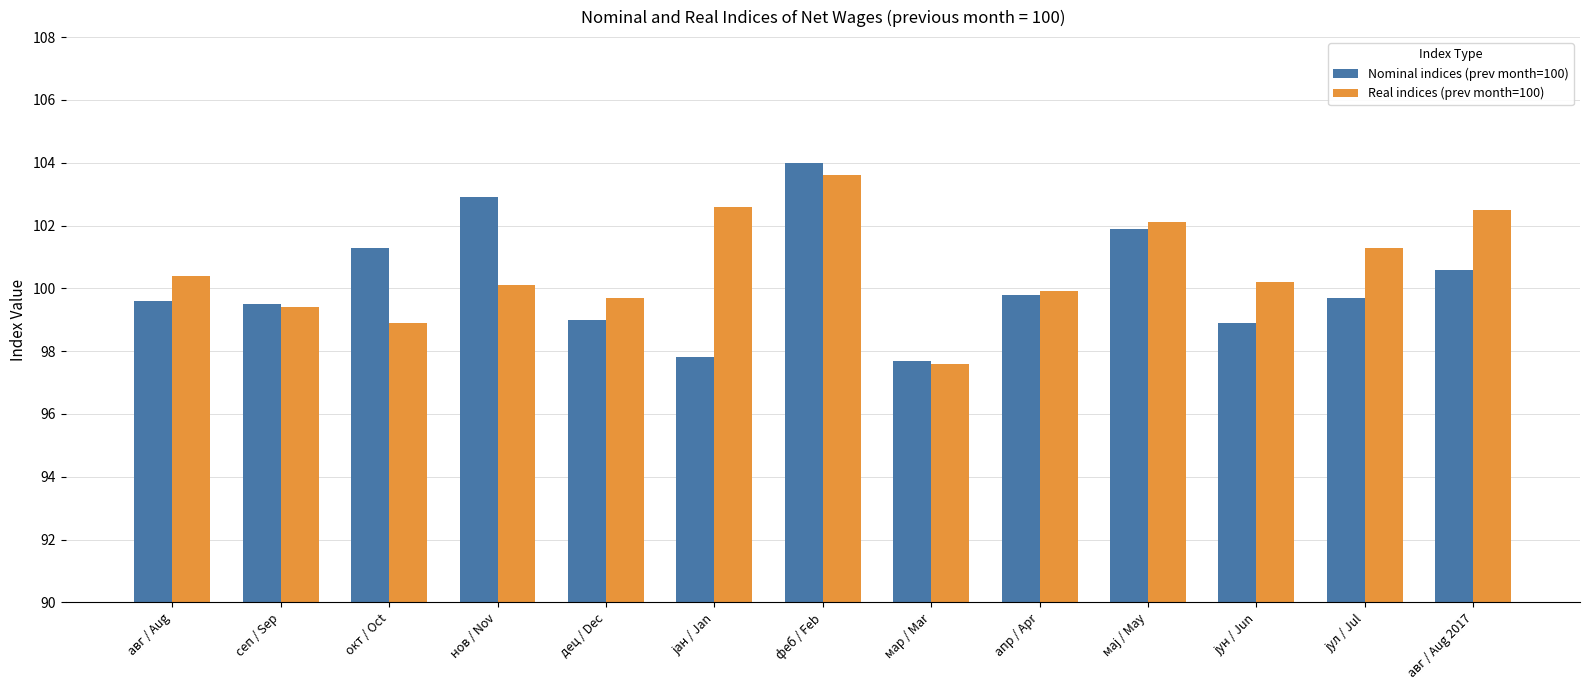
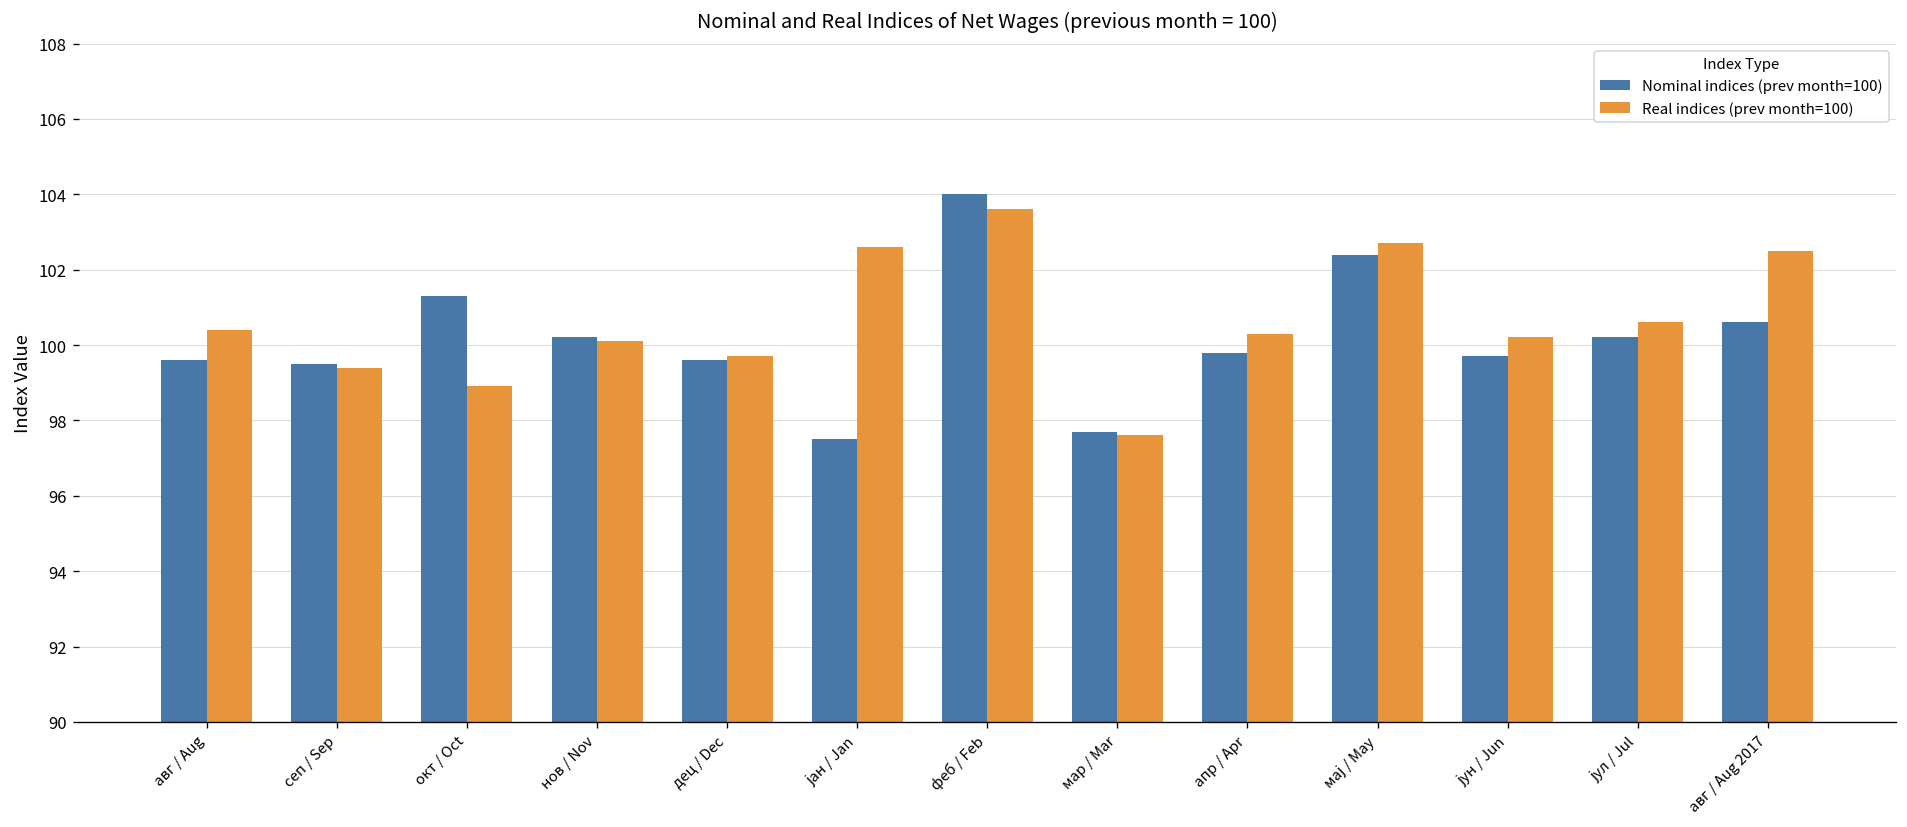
Nominal indices (prev month=100), нов / Nov: 102.9 -> 100.2
Nominal indices (prev month=100), дец / Dec: 99.0 -> 99.6
Nominal indices (prev month=100), јан / Jan: 97.8 -> 97.5
Real indices (prev month=100), апр / Apr: 99.9 -> 100.3
Nominal indices (prev month=100), мај / May: 101.9 -> 102.4
Real indices (prev month=100), мај / May: 102.1 -> 102.7
Nominal indices (prev month=100), јун / Jun: 98.9 -> 99.7
Nominal indices (prev month=100), јул / Jul: 99.7 -> 100.2
Real indices (prev month=100), јул / Jul: 101.3 -> 100.6
